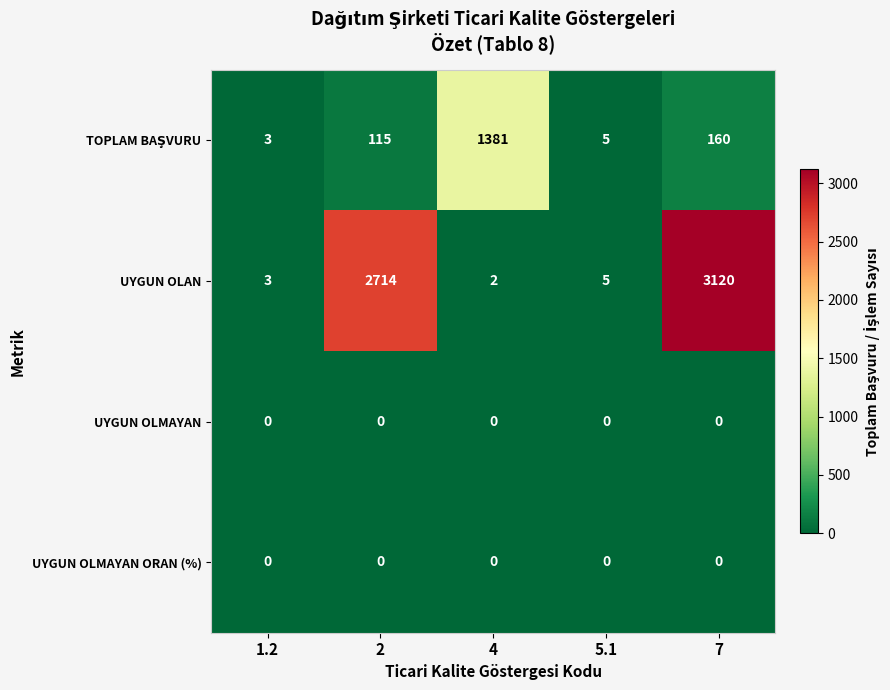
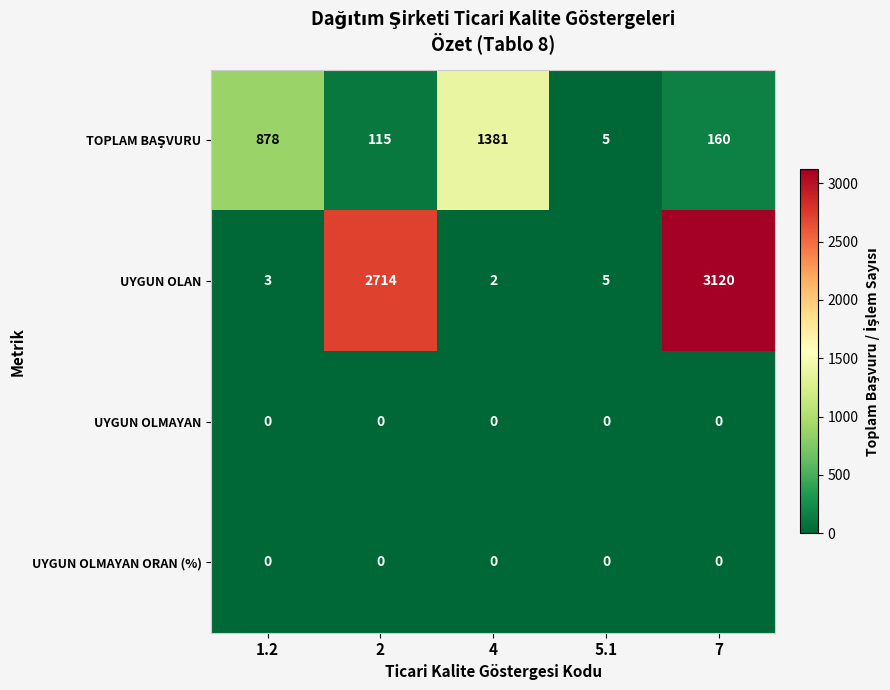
TOPLAM BAŞVURU, 1.2: 3 -> 878
